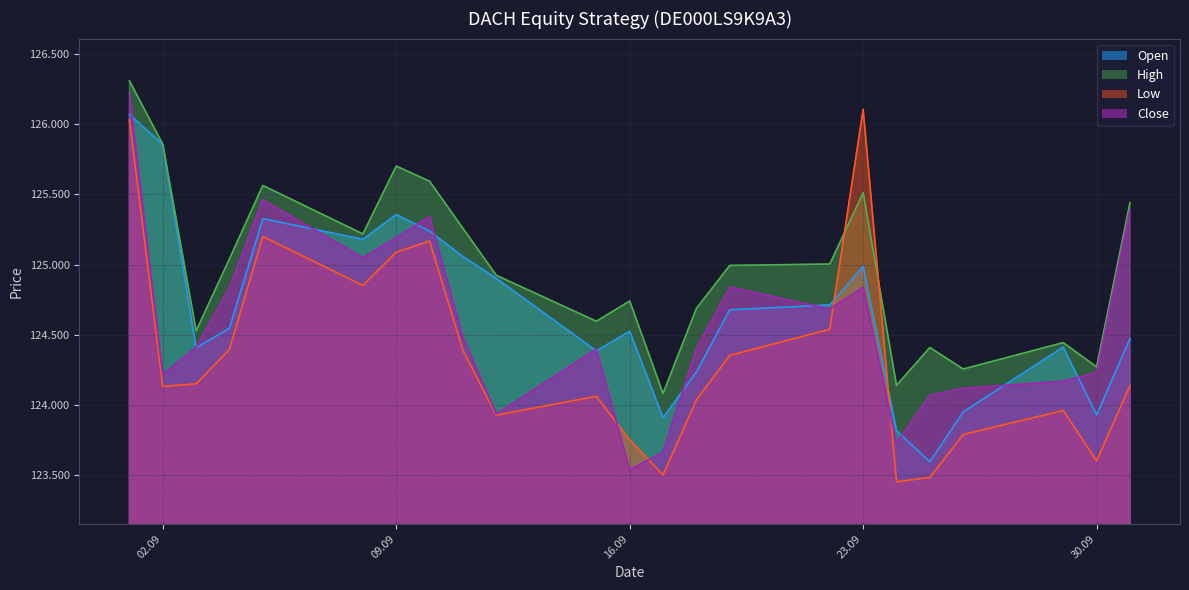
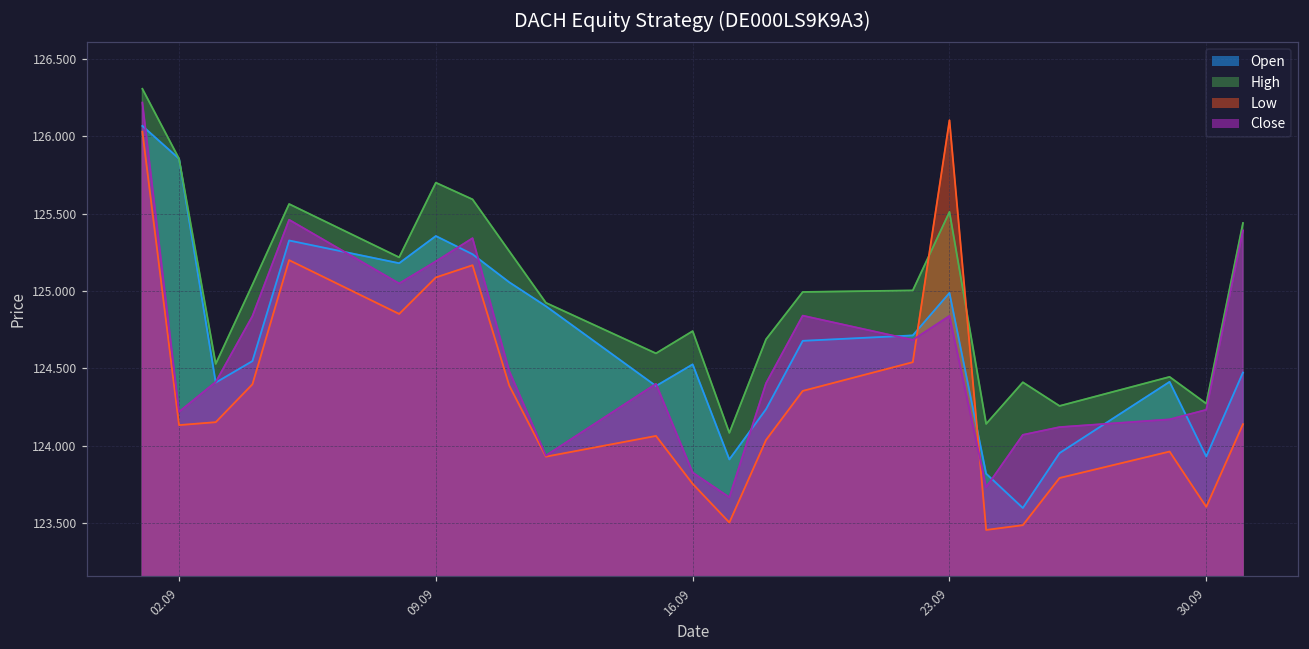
Close, 16.09: 123.54 -> 123.83
